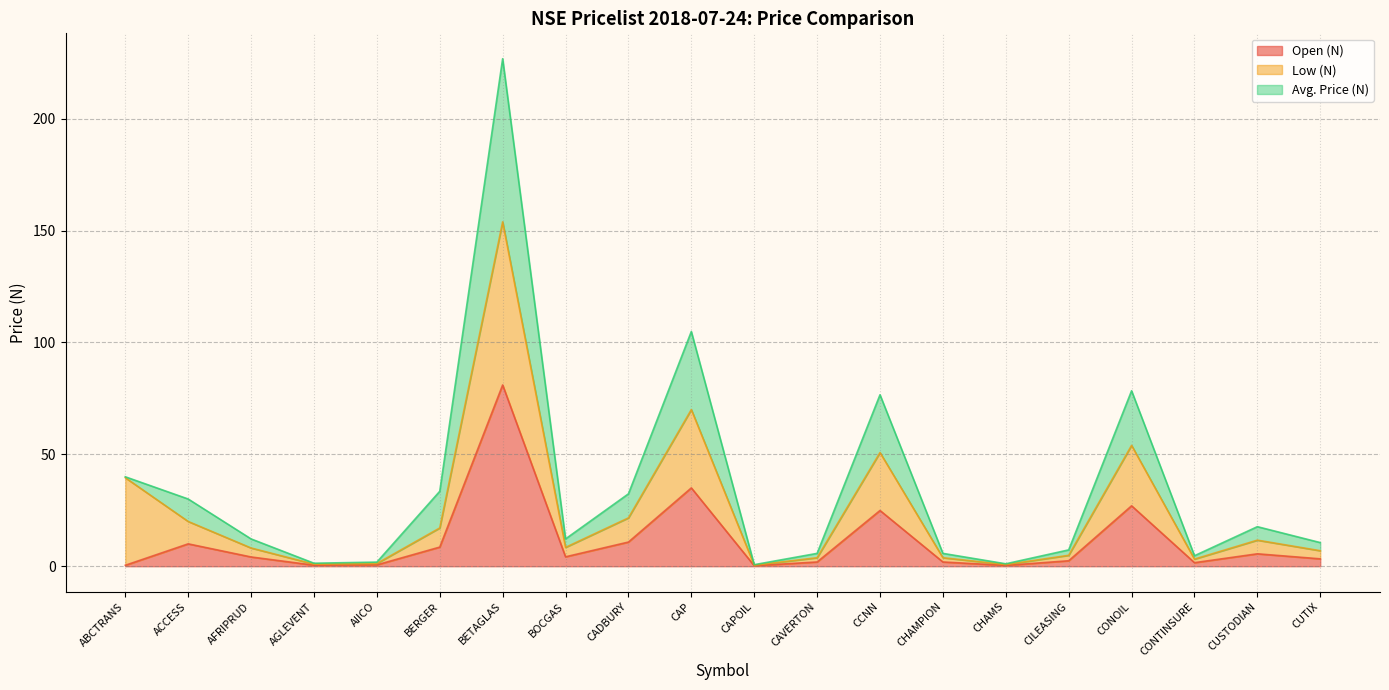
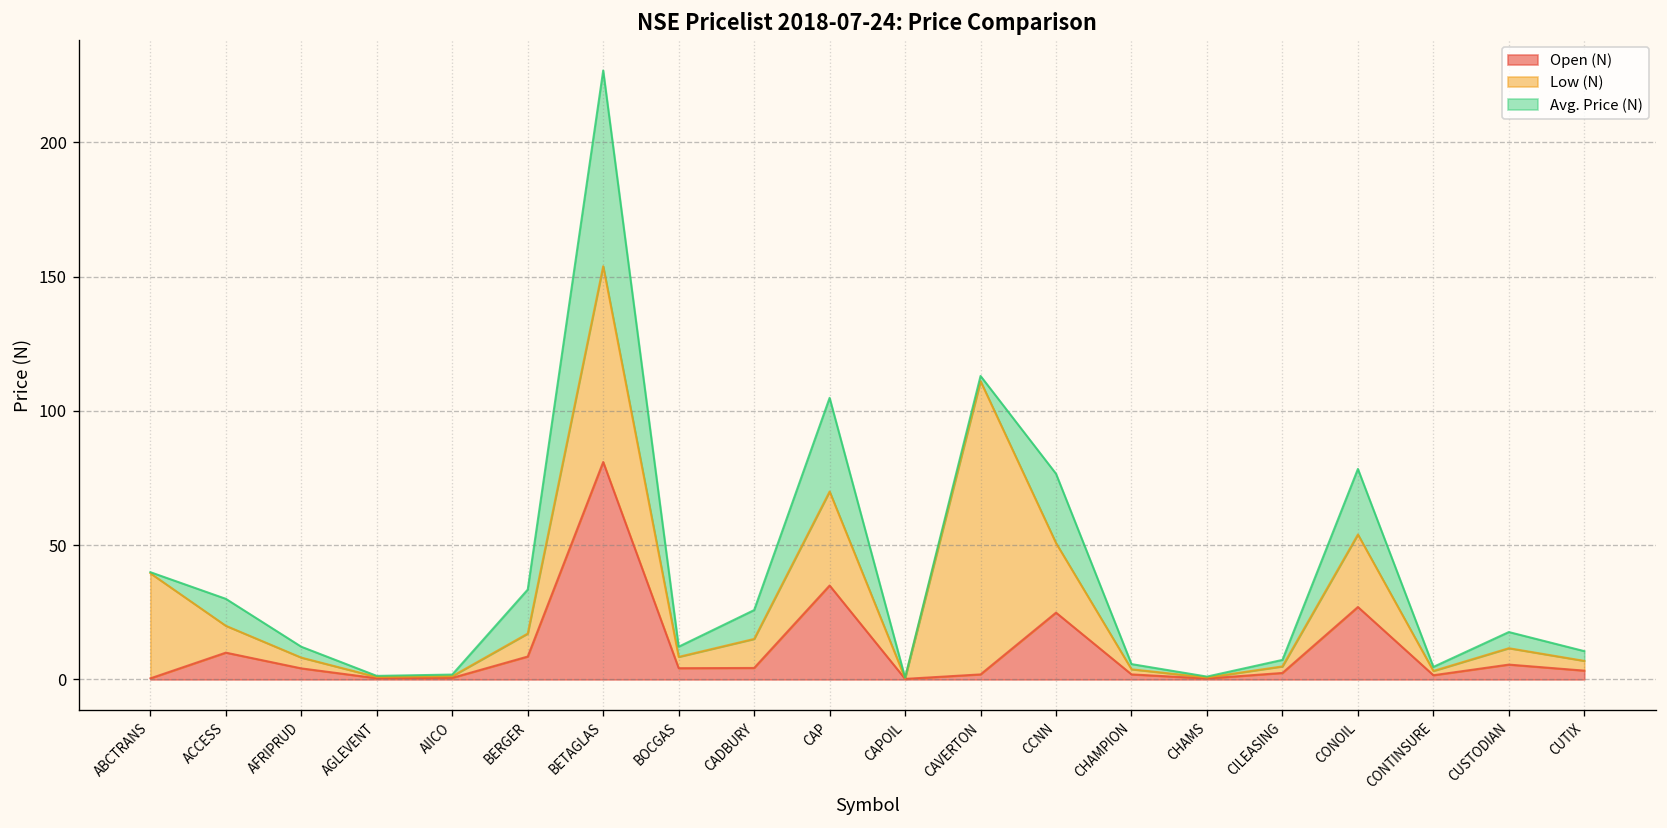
Open (N), CADBURY: 11 -> 4
Low (N), CAVERTON: 2 -> 109
